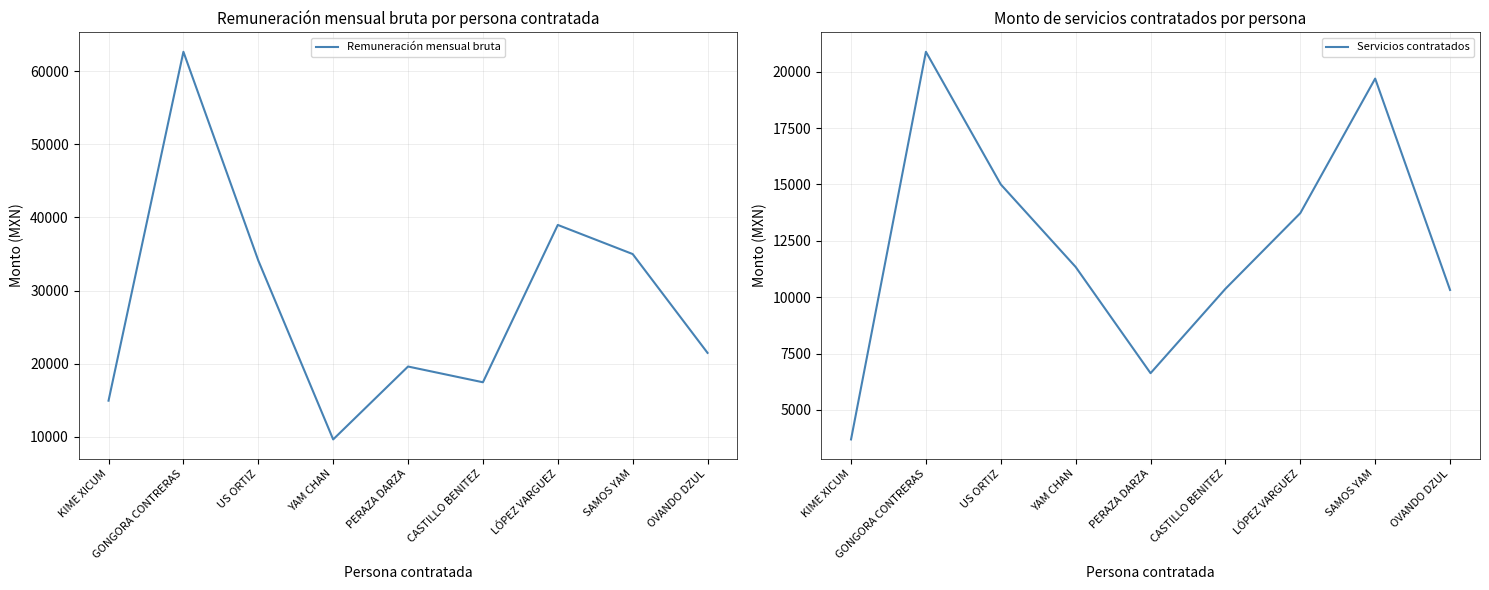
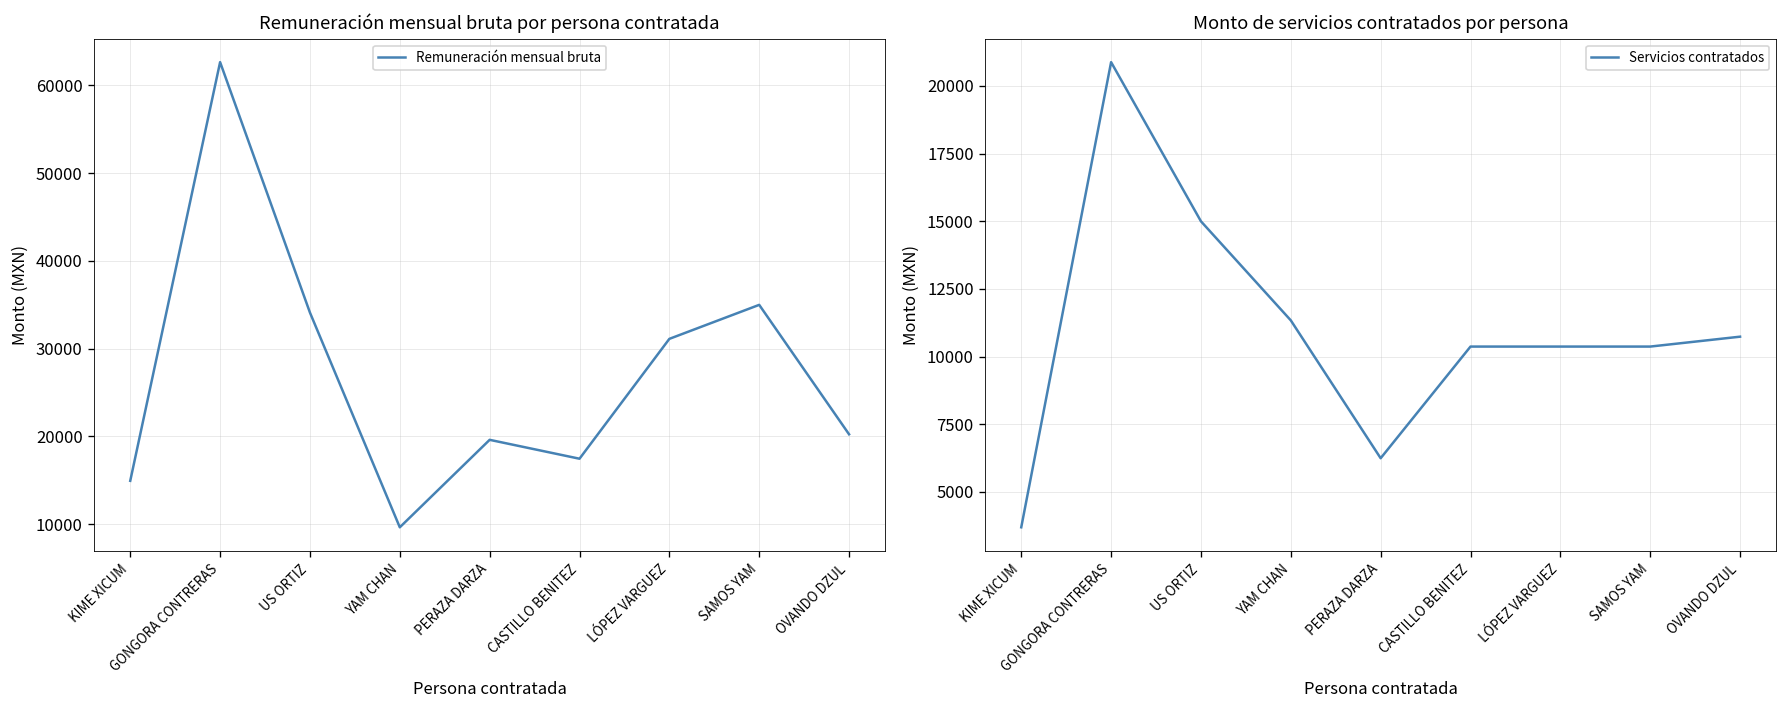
Remuneración mensual bruta por persona contratada, LÓPEZ VARGUEZ: 39000 -> 31000
Remuneración mensual bruta por persona contratada, OVANDO DZUL: 21000 -> 20000
Monto de servicios contratados por persona, PERAZA DARZA: 6600 -> 6200
Monto de servicios contratados por persona, LÓPEZ VARGUEZ: 13700 -> 10400
Monto de servicios contratados por persona, SAMOS YAM: 19700 -> 10400
Monto de servicios contratados por persona, OVANDO DZUL: 10300 -> 10700
